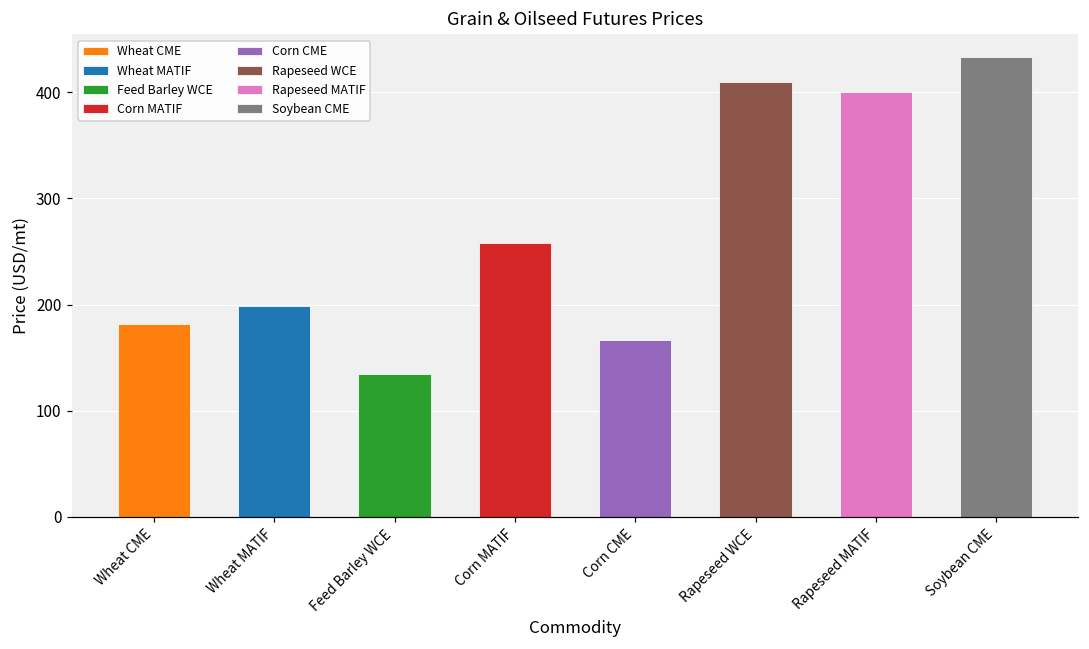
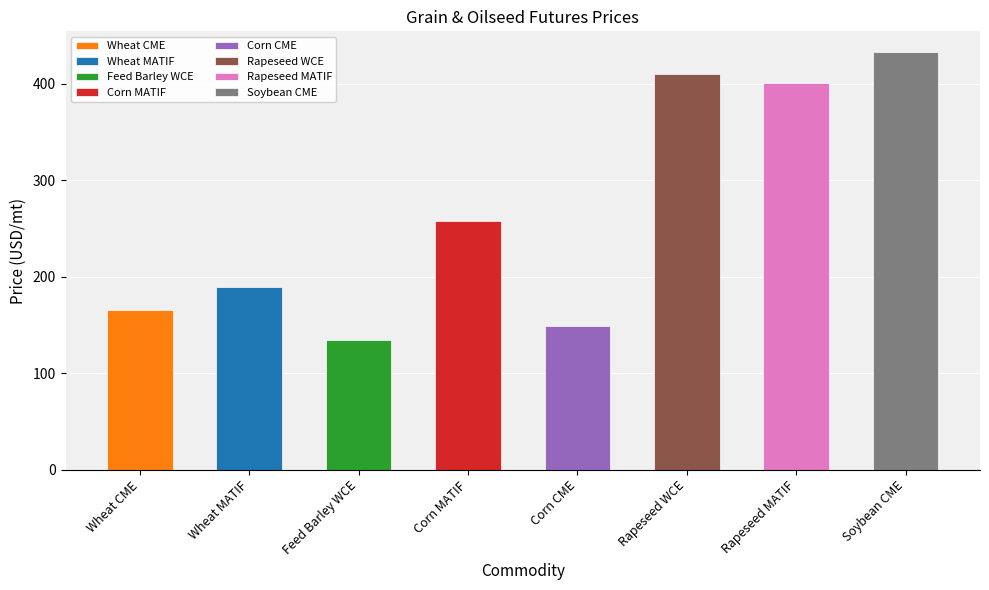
Wheat CME: 180 -> 170
Wheat MATIF: 200 -> 190
Corn CME: 170 -> 150
